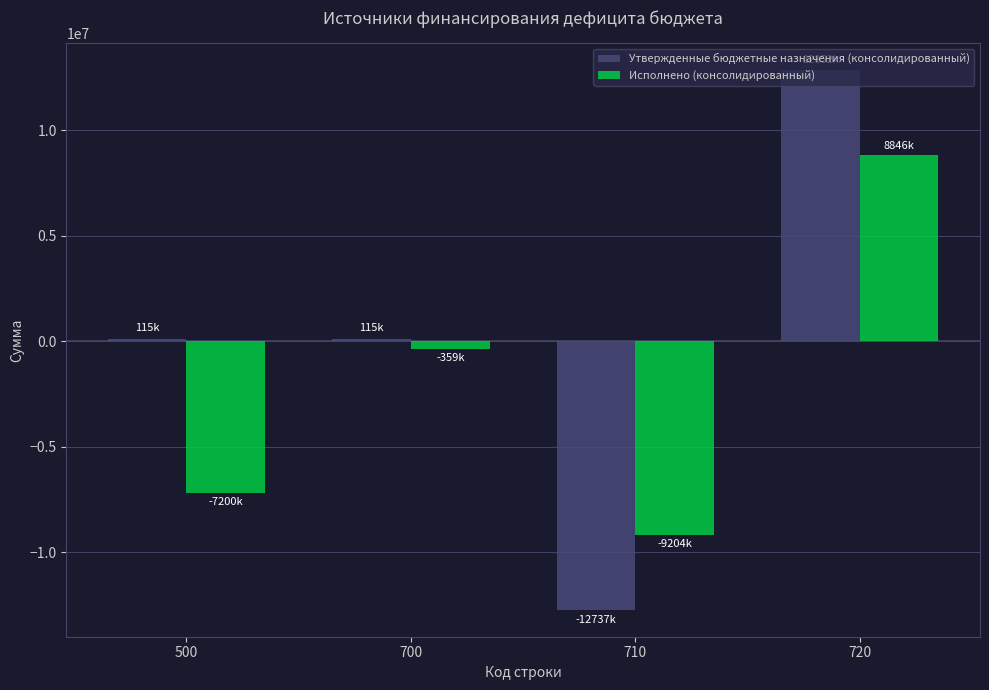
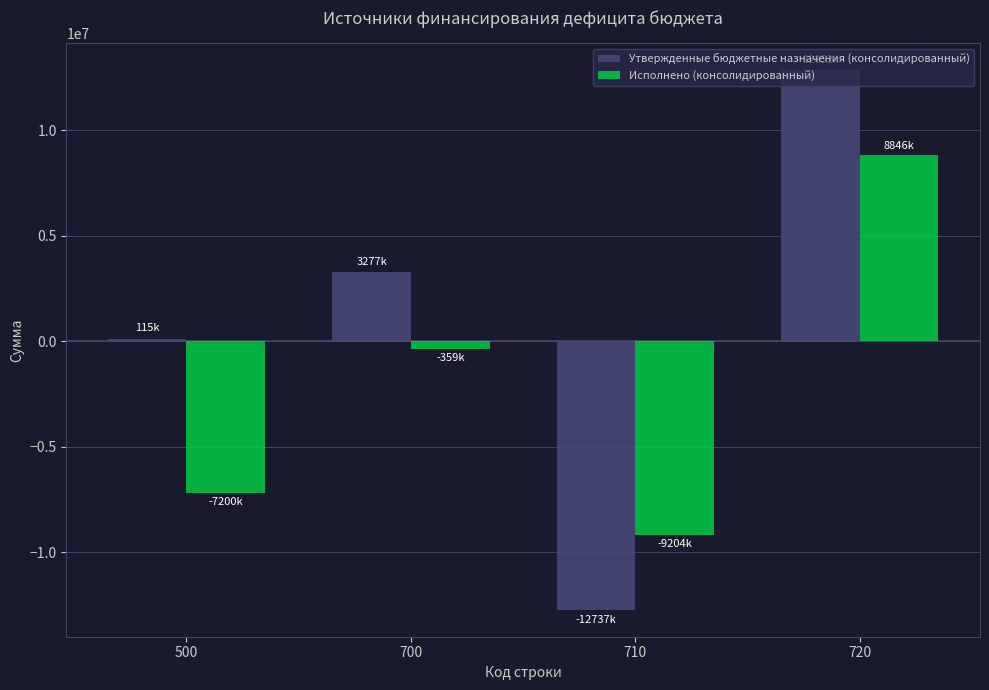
Утвержденные бюджетные назначения (консолидированный), 700: 115k -> 3277k
